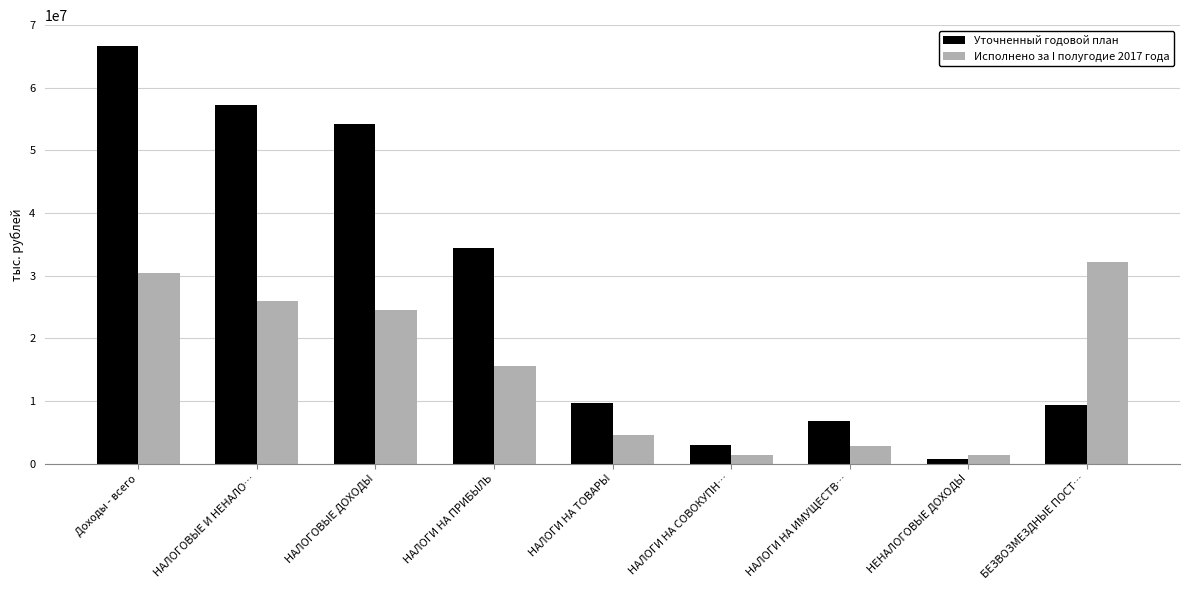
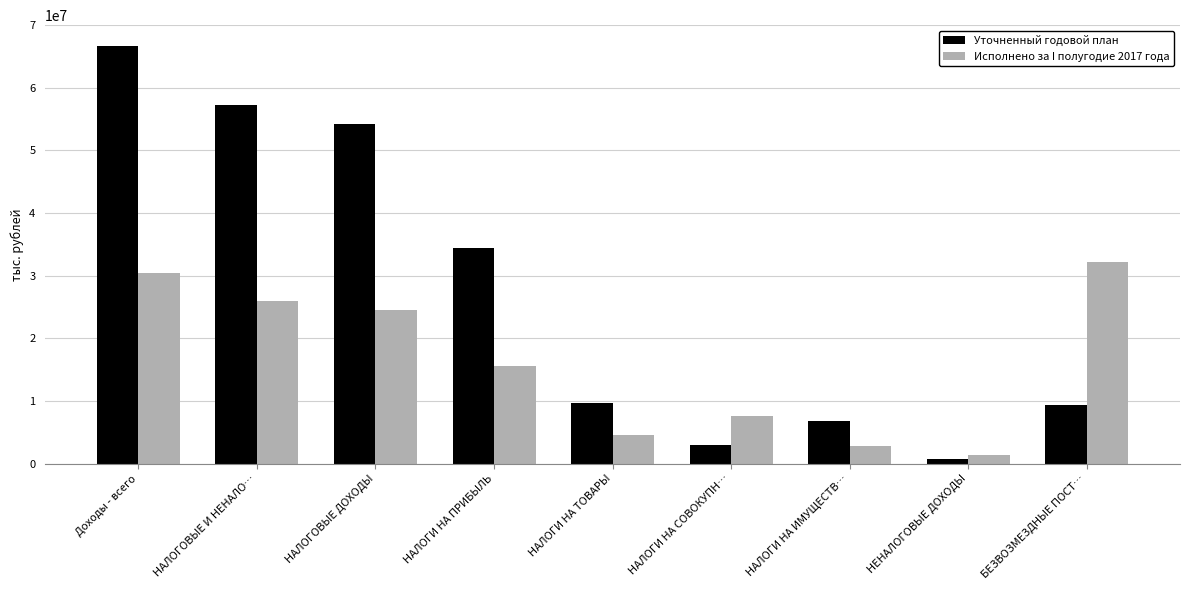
Исполнено за I полугодие 2017 года, НАЛОГИ НА СОВОКУПН…: 1000000 -> 8000000
